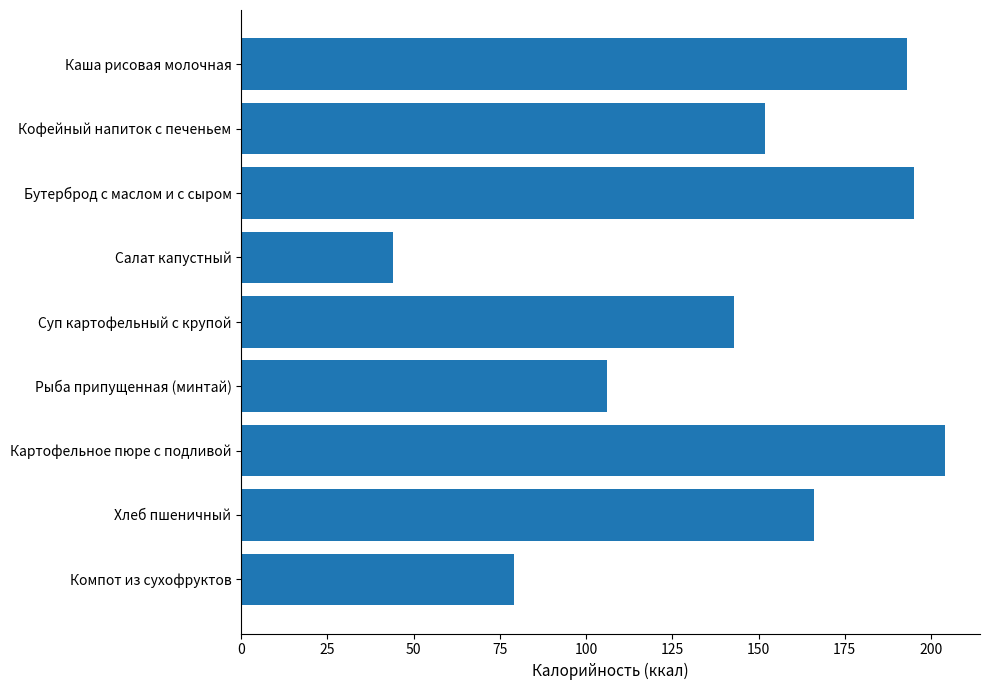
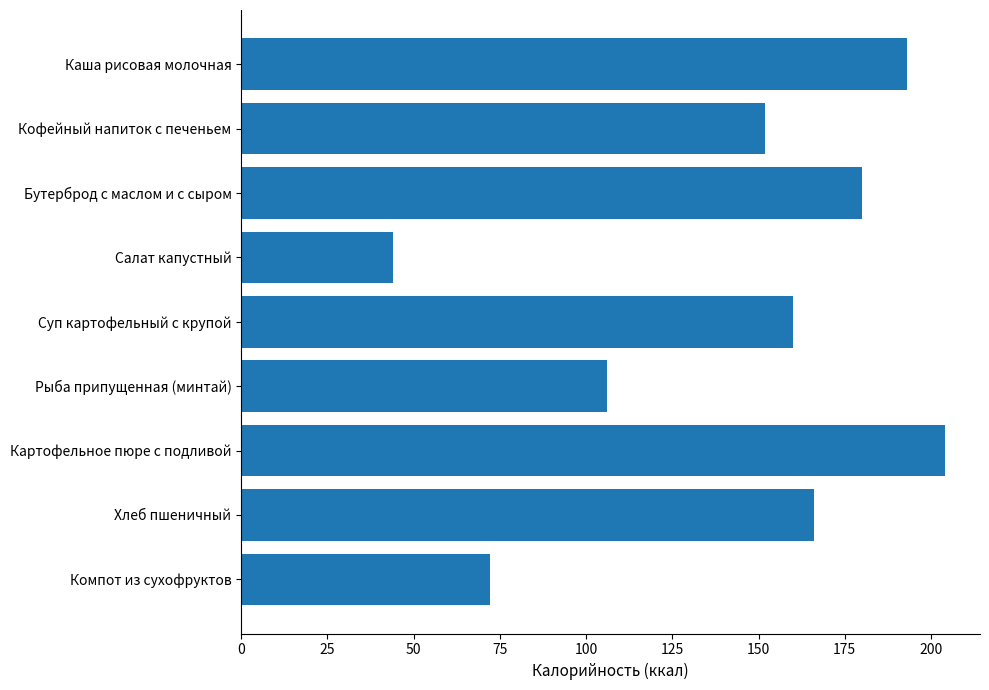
Бутерброд с маслом и с сыром: 195 -> 180
Суп картофельный с крупой: 143 -> 160
Компот из сухофруктов: 79 -> 72
